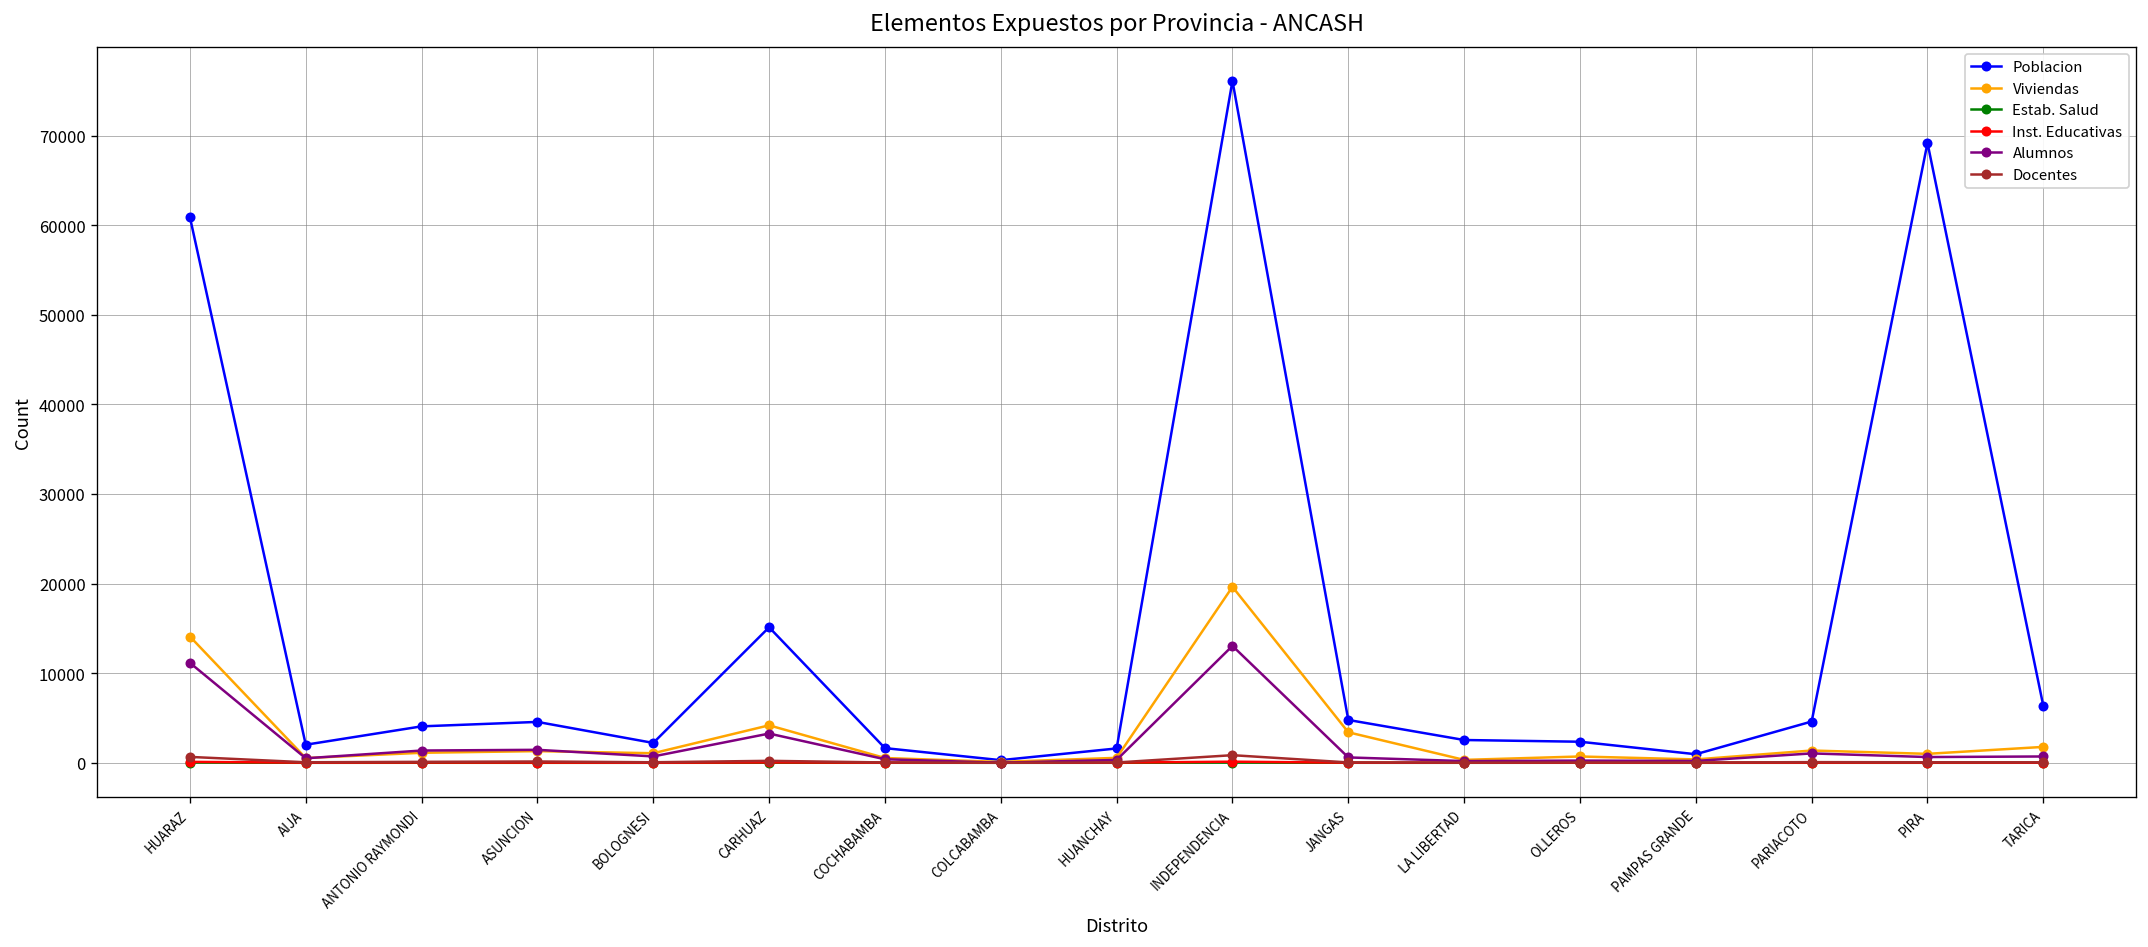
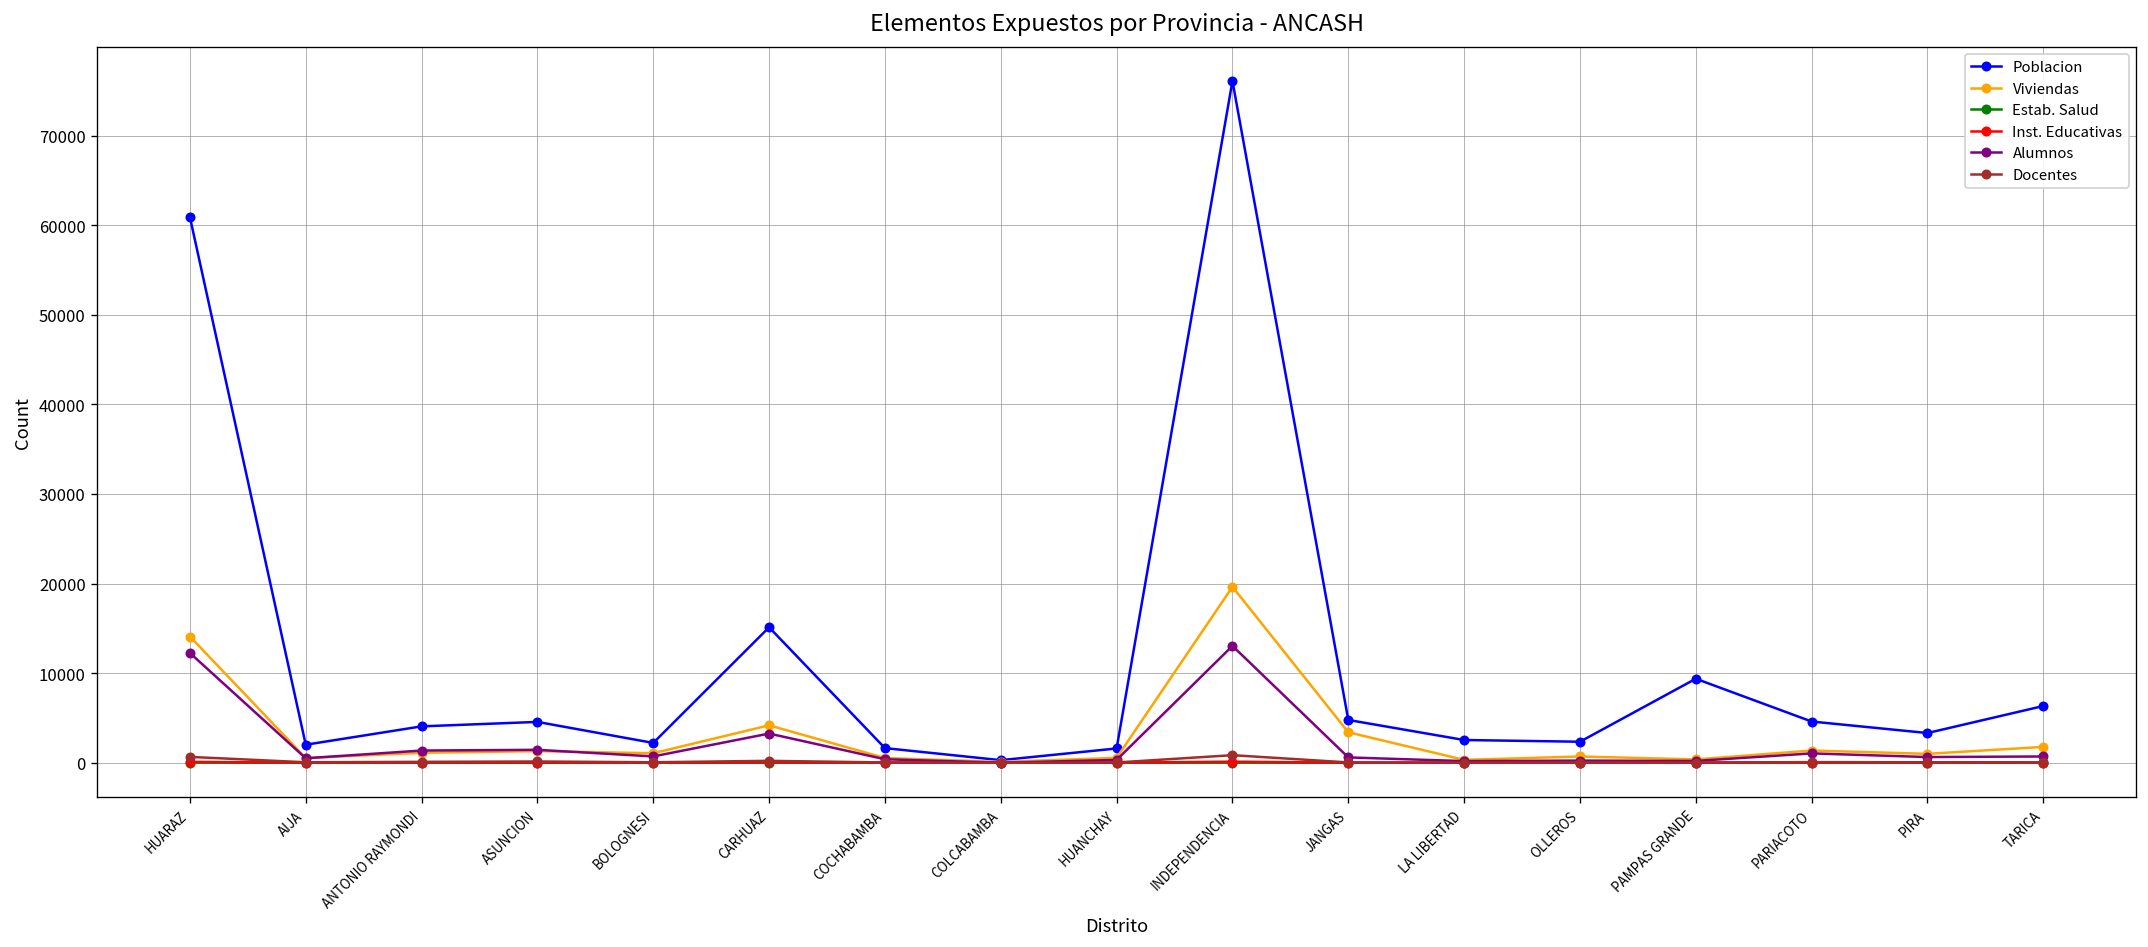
Alumnos, HUARAZ: 11000 -> 12000
Poblacion, PAMPAS GRANDE: 1000 -> 9000
Poblacion, PIRA: 69000 -> 3000
